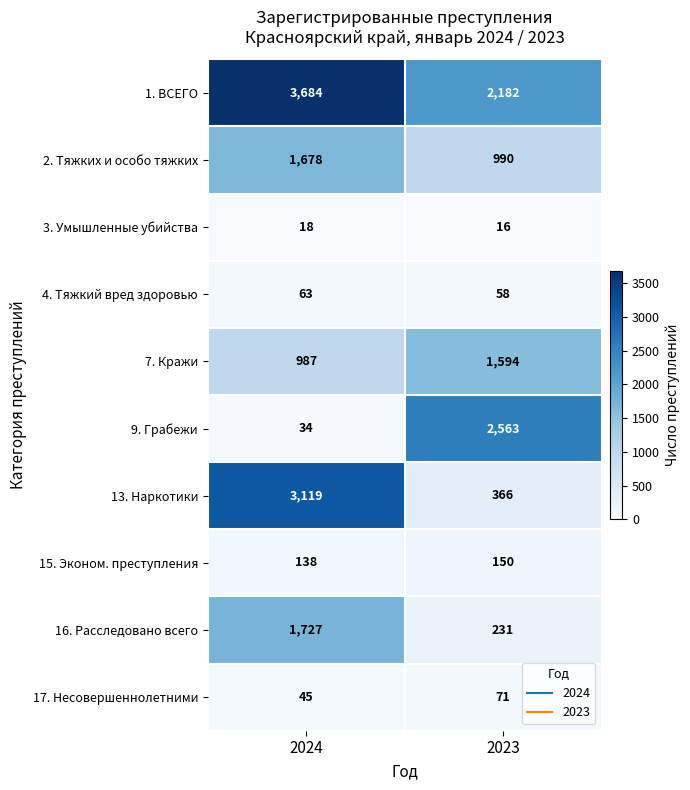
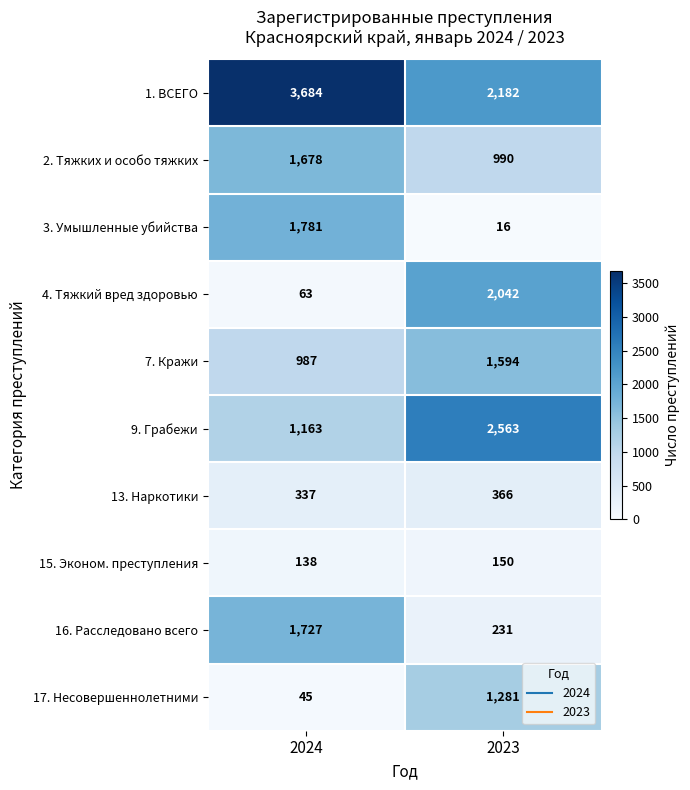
3. Умышленные убийства, 2024: 18 -> 1,781
4. Тяжкий вред здоровью, 2023: 58 -> 2,042
9. Грабежи, 2024: 34 -> 1,163
13. Наркотики, 2024: 3,119 -> 337
17. Несовершеннолетними, 2023: 71 -> 1,281
